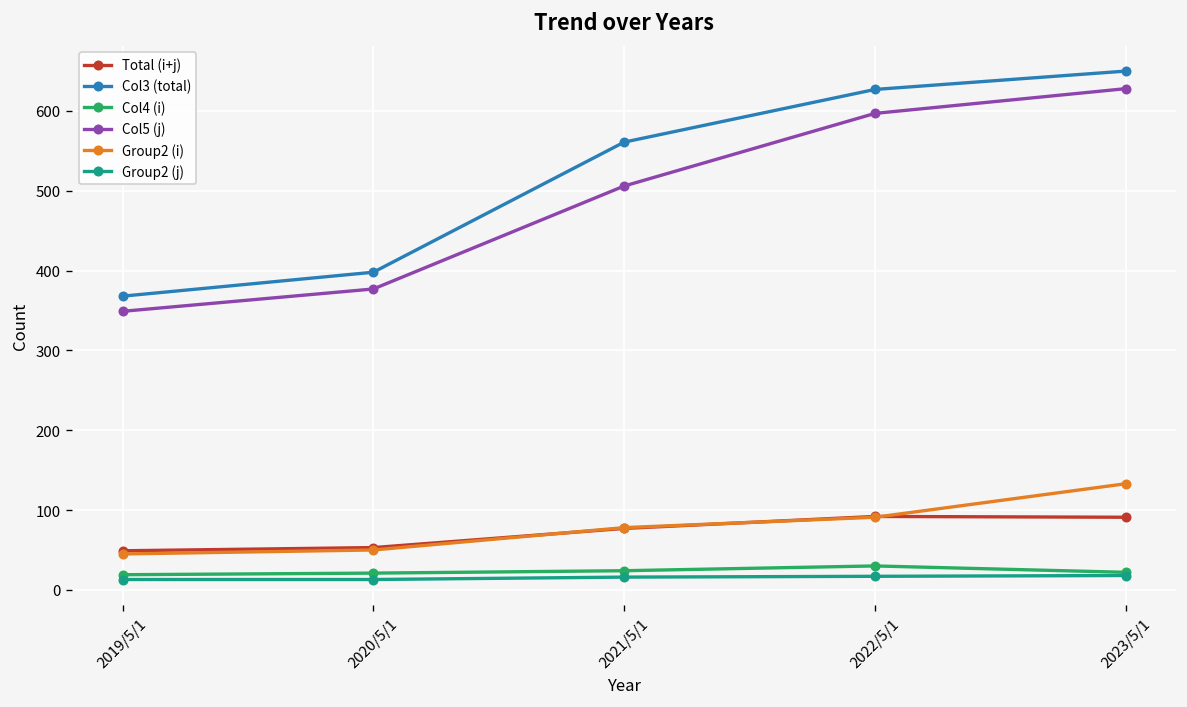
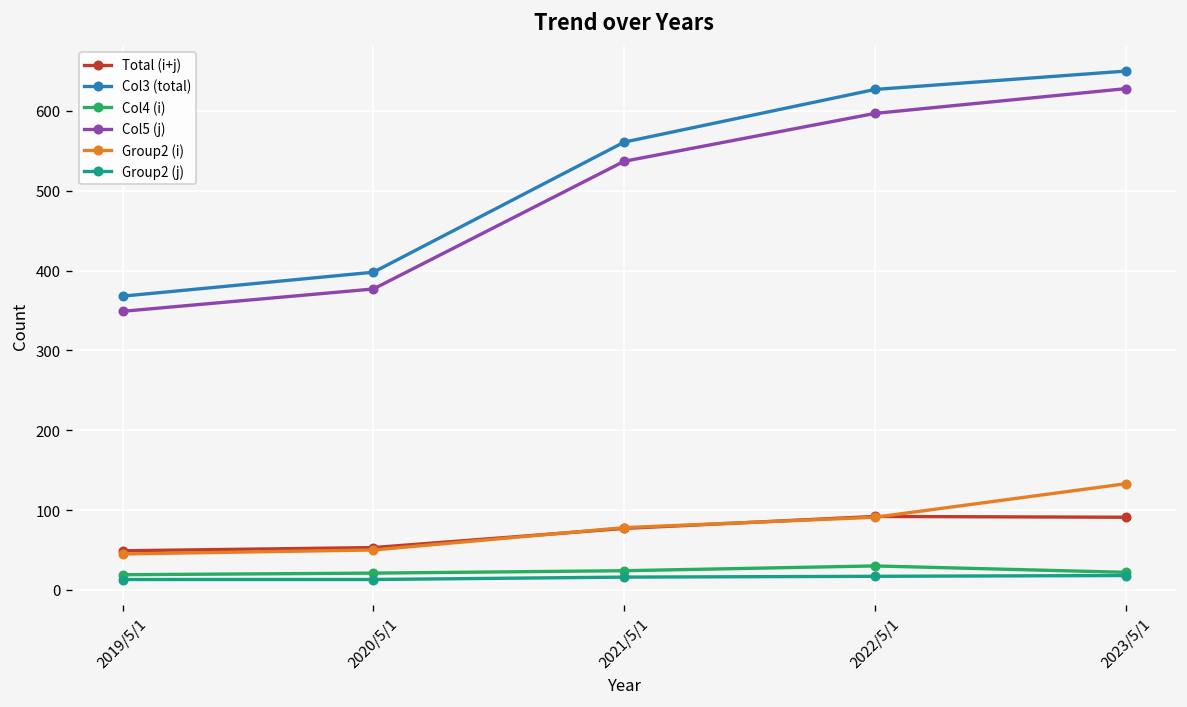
Col5 (j), 2021/5/1: 510 -> 540
